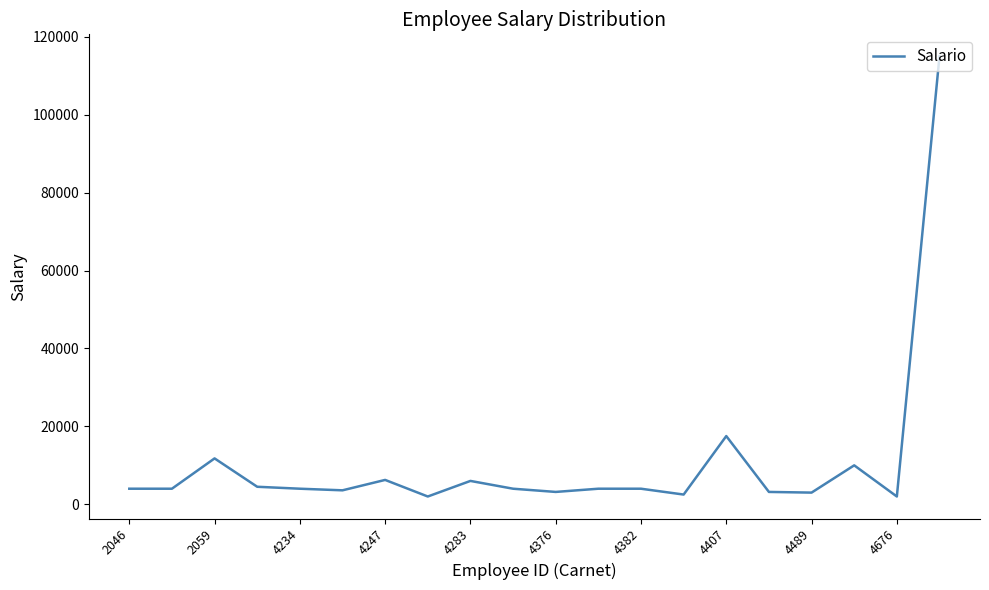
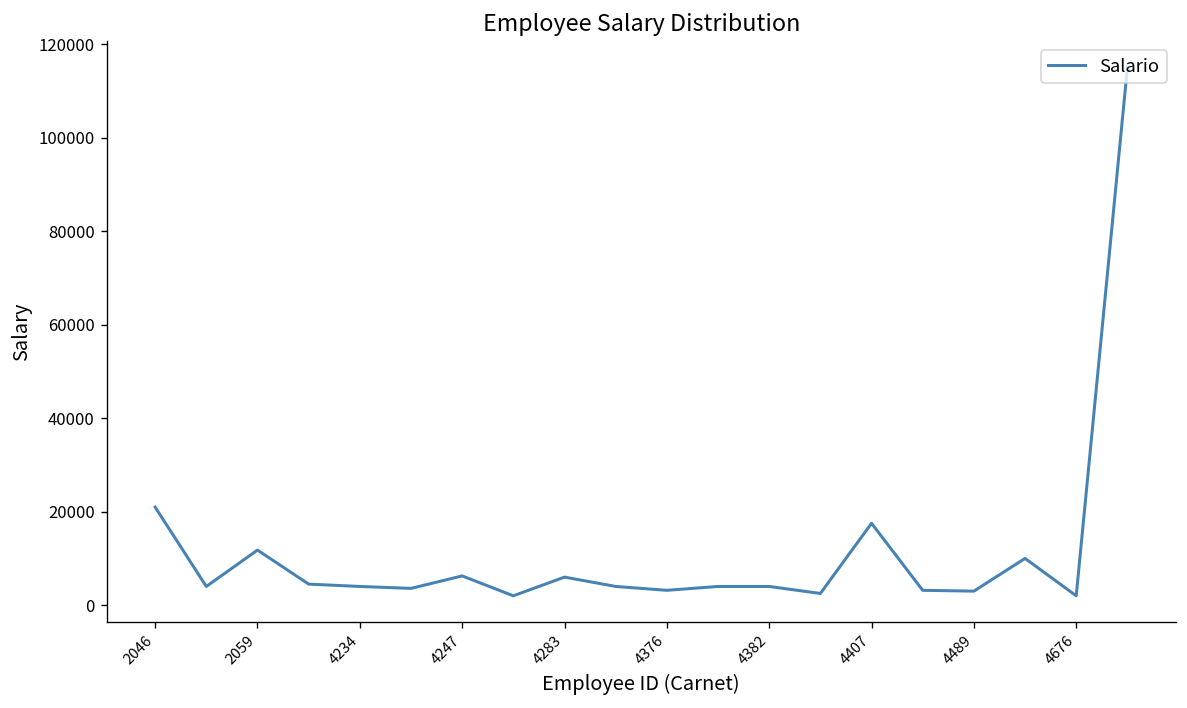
2046: 4000 -> 21000
